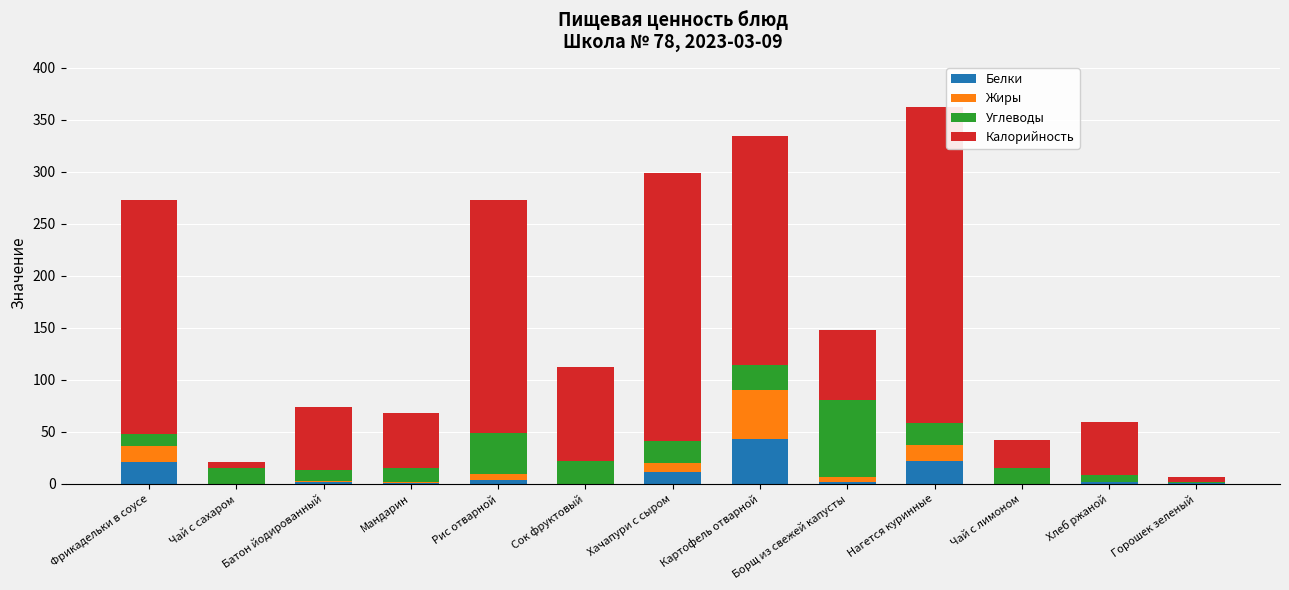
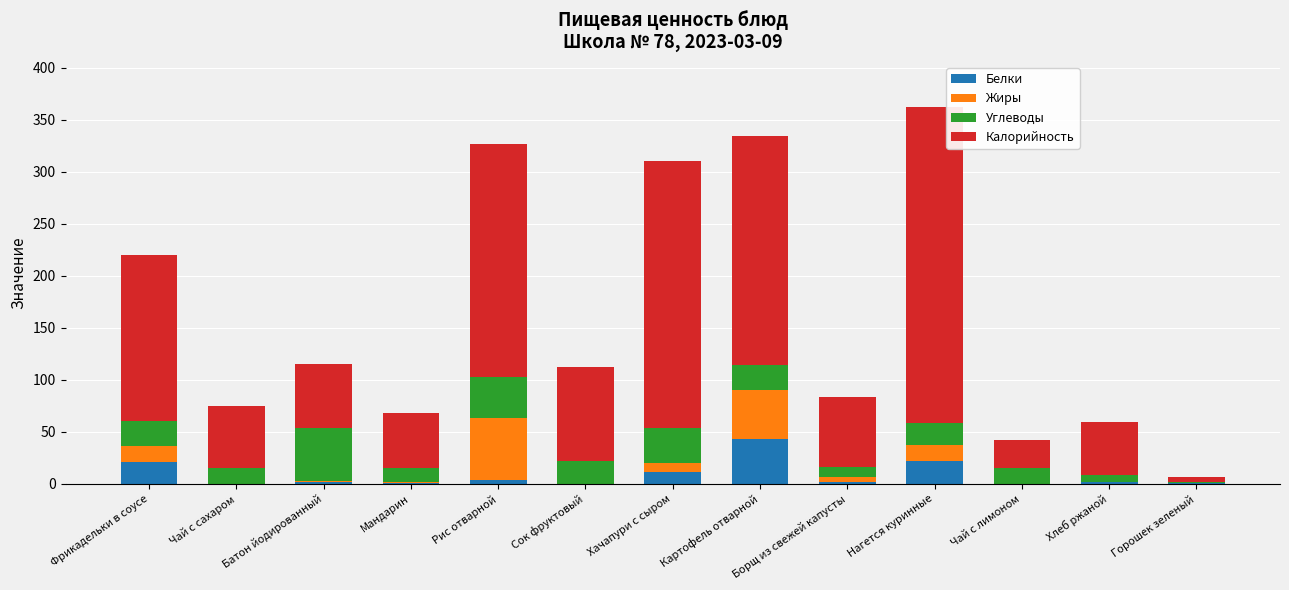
Углеводы, Фрикадельки в соусе: 12 -> 24
Калорийность, Фрикадельки в соусе: 225 -> 160
Калорийность, Чай с сахаром: 6 -> 60
Углеводы, Батон йодированный: 10 -> 51
Жиры, Рис отварной: 5 -> 59
Углеводы, Хачапури с сыром: 21 -> 33
Углеводы, Борщ из свежей капусты: 74 -> 10
